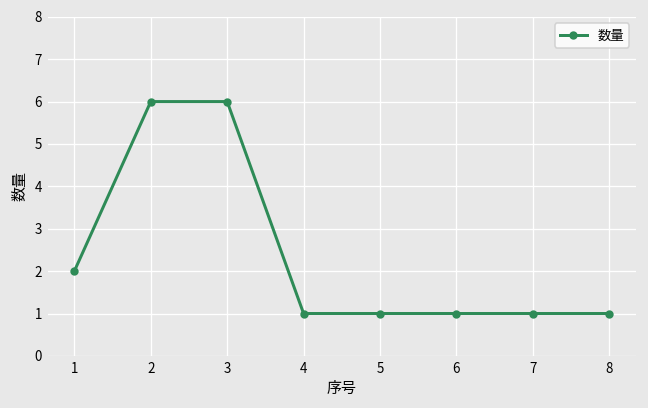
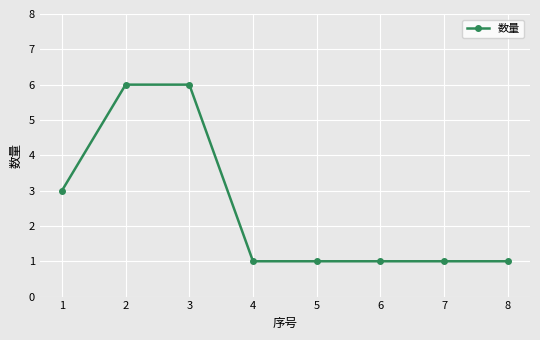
1: 2 -> 3
